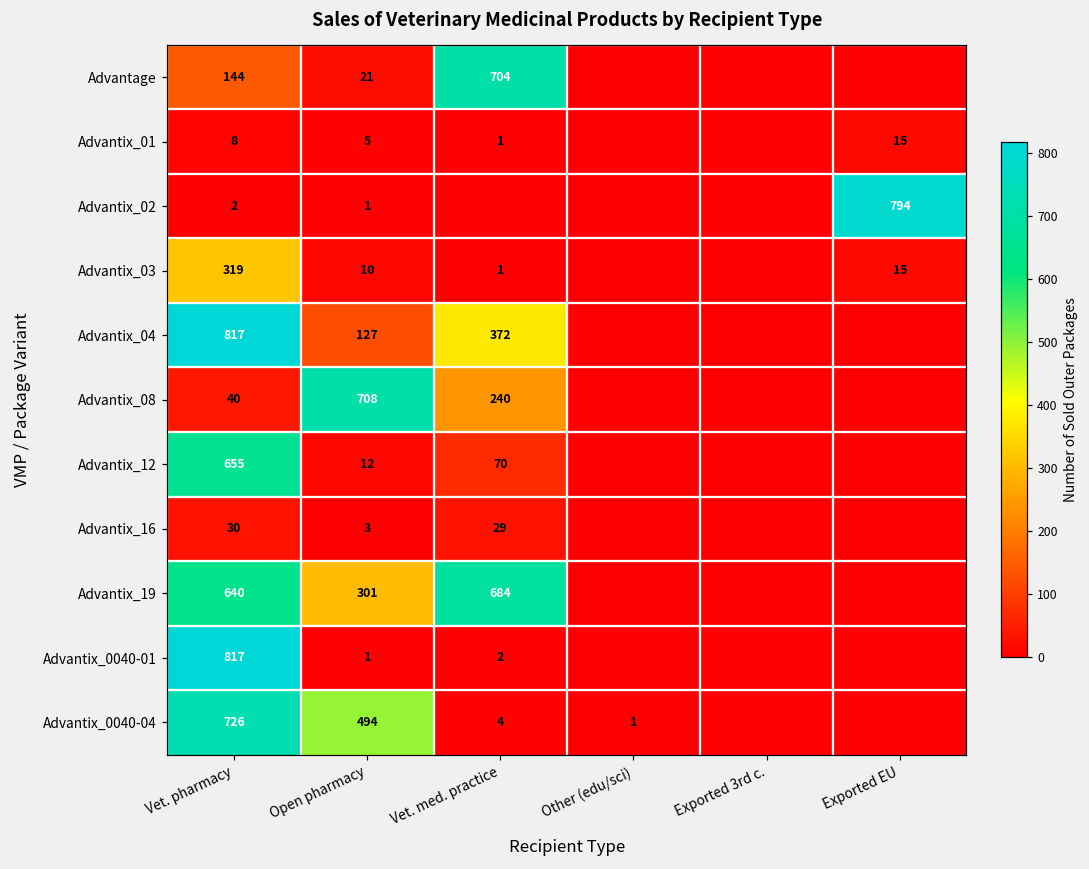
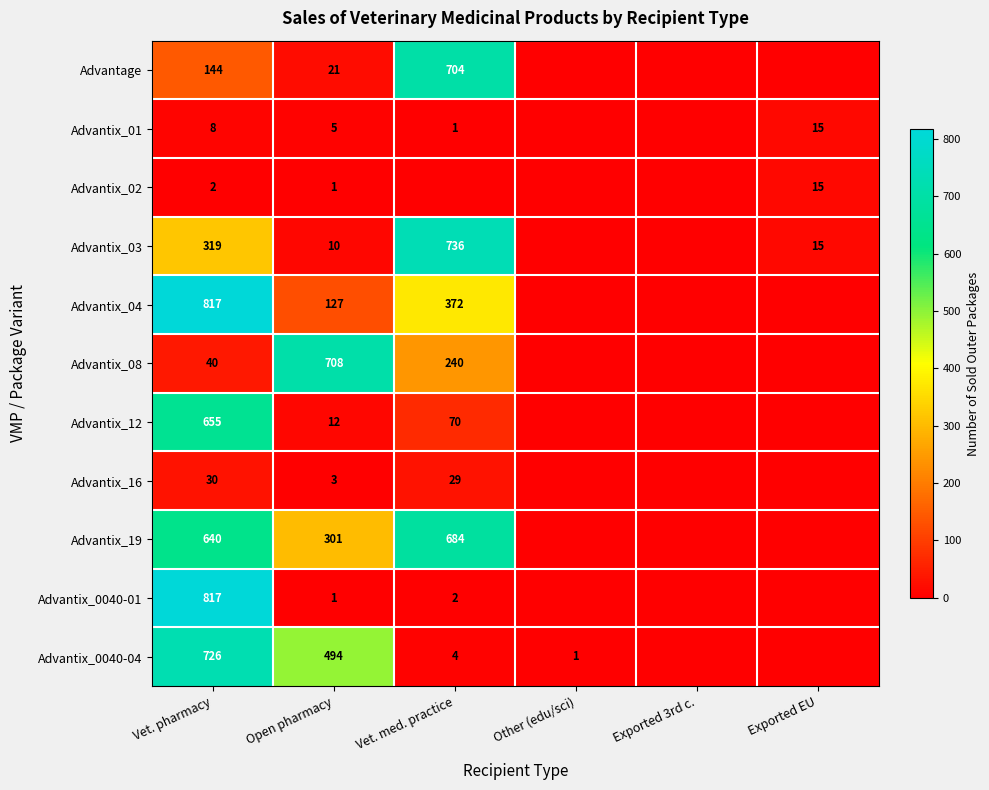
Advantix_02, Exported EU: 794 -> 15
Advantix_03, Vet. med. practice: 1 -> 736
